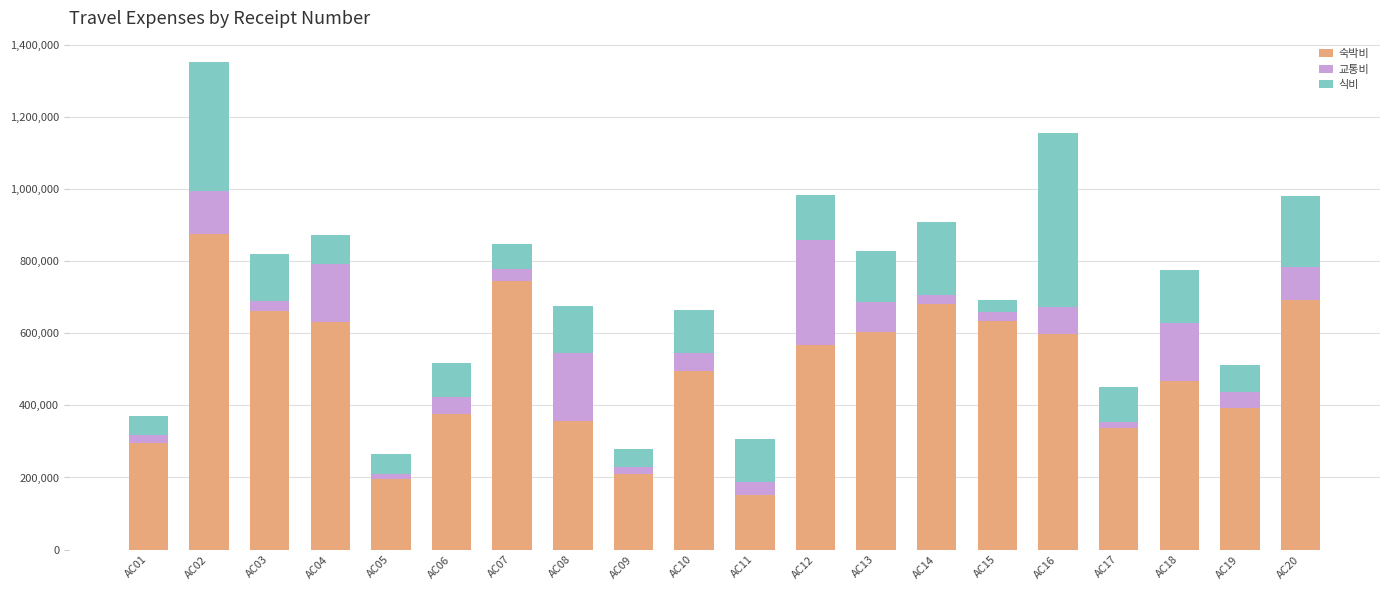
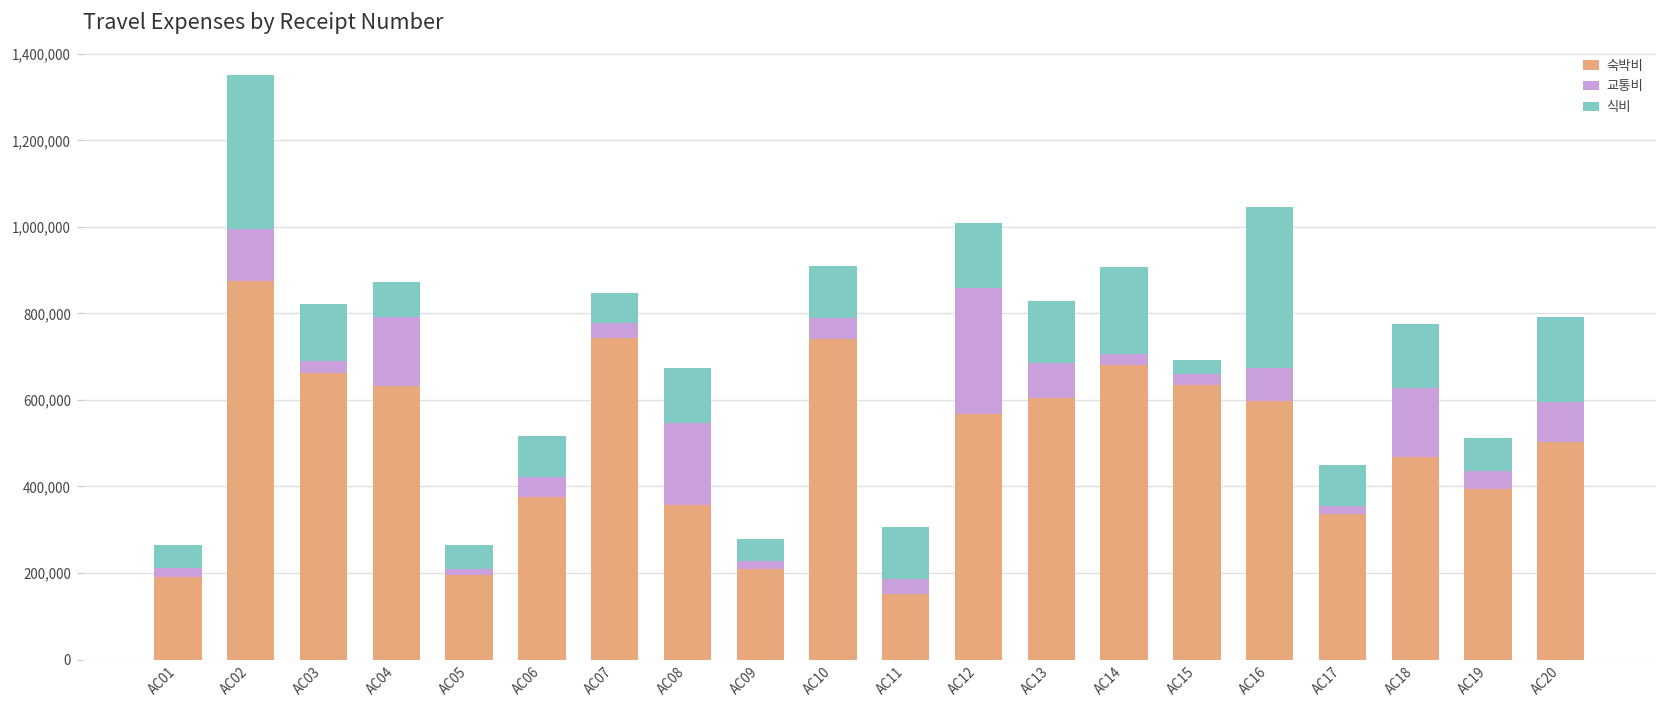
숙박비, AC01: 300,000 -> 190,000
숙박비, AC10: 500,000 -> 740,000
식비, AC12: 120,000 -> 150,000
식비, AC16: 480,000 -> 370,000
숙박비, AC20: 690,000 -> 500,000
